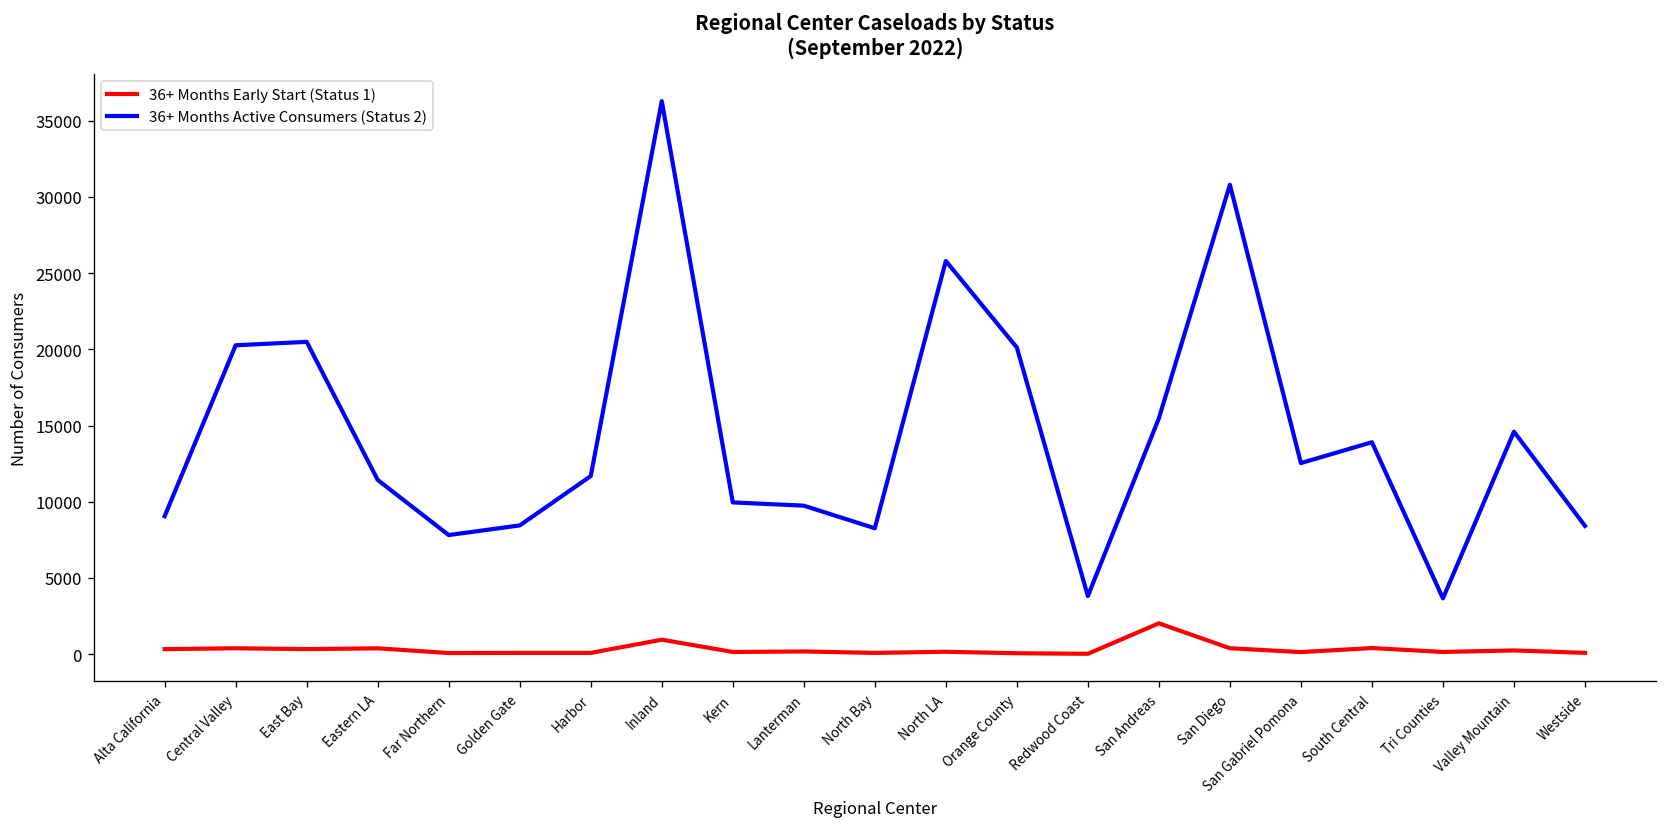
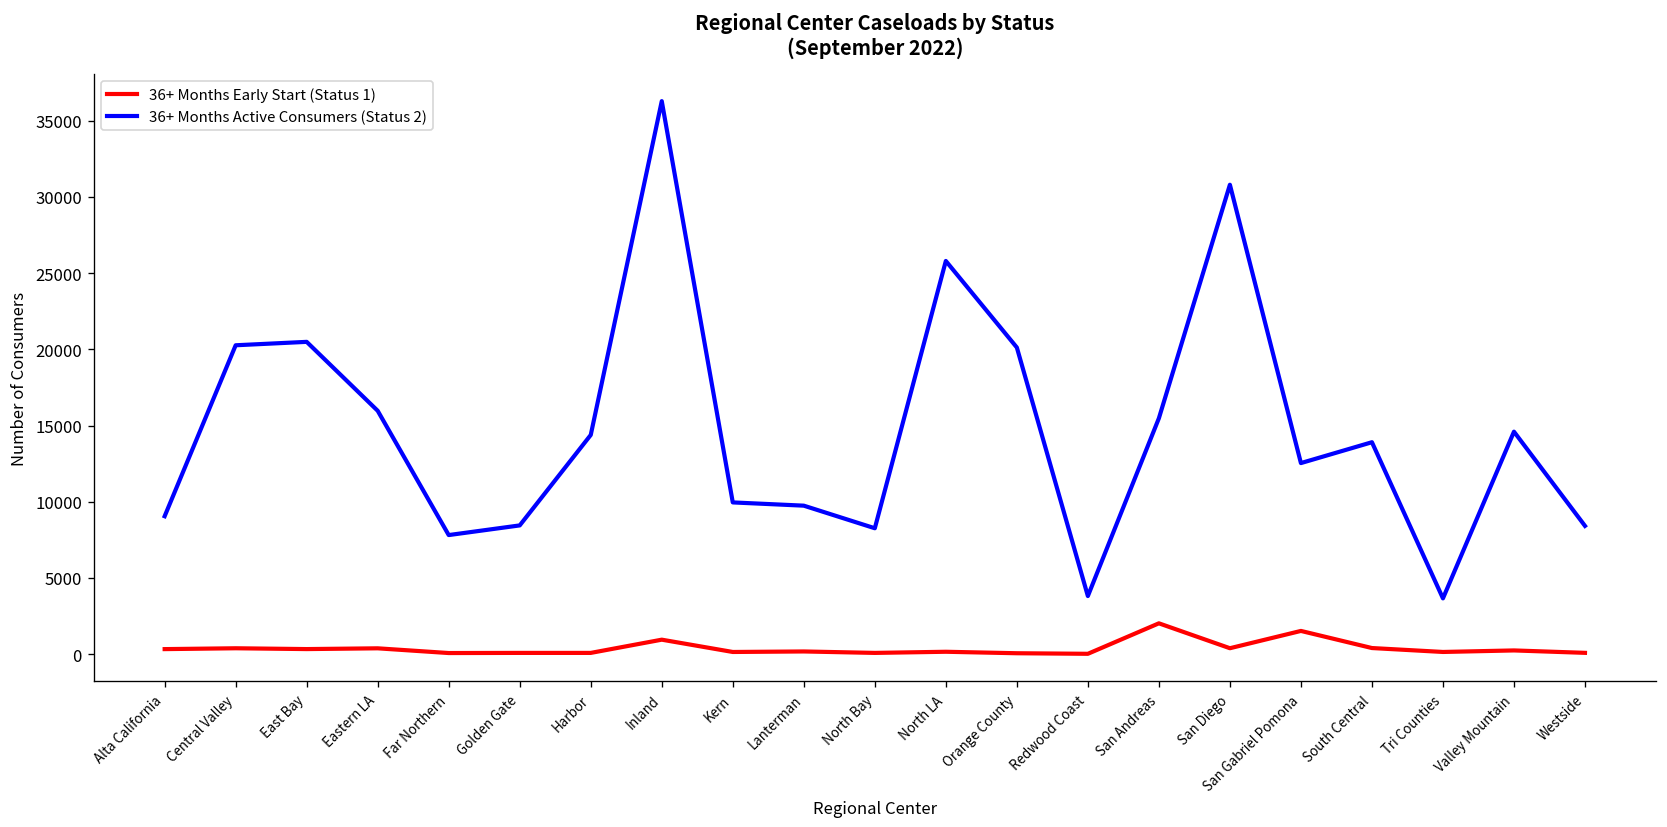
36+ Months Active Consumers (Status 2), Eastern LA: 11400 -> 16000
36+ Months Active Consumers (Status 2), Harbor: 11700 -> 14400
36+ Months Early Start (Status 1), San Gabriel Pomona: 100 -> 1500
